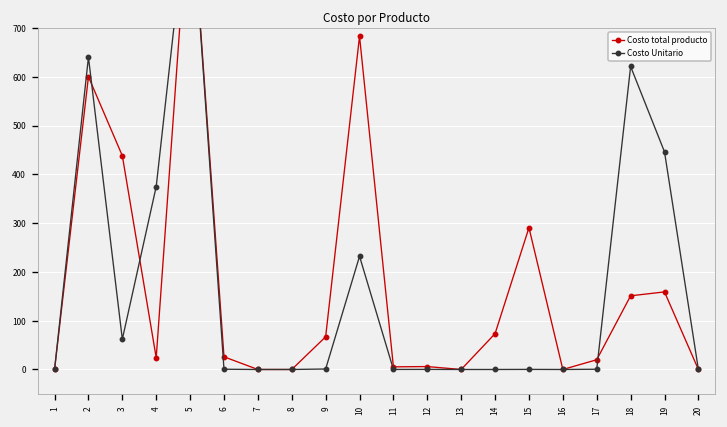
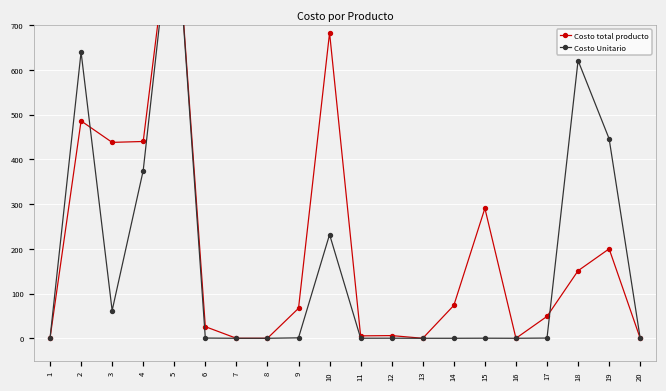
Costo total producto, 2: 600 -> 490
Costo total producto, 4: 20 -> 440
Costo total producto, 17: 20 -> 50
Costo total producto, 19: 160 -> 200
